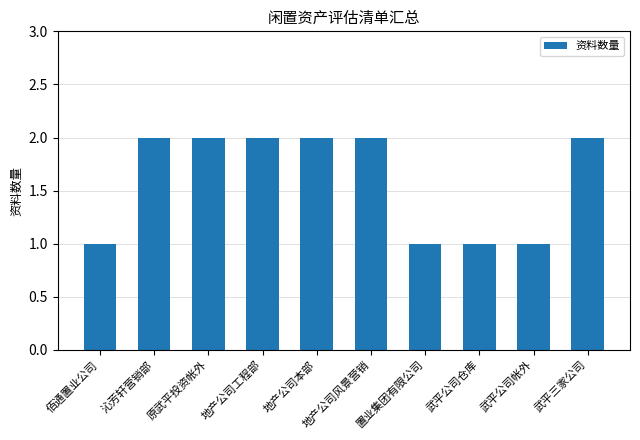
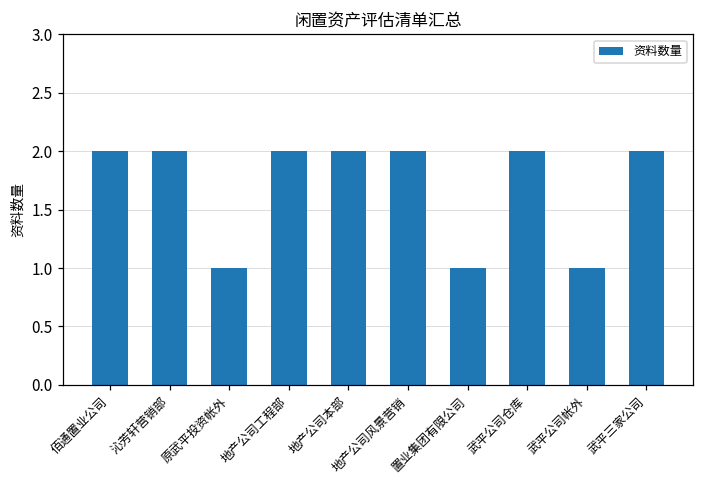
佰通置业公司: 1 -> 2
原武平投资帐外: 2 -> 1
武平公司仓库: 1 -> 2
